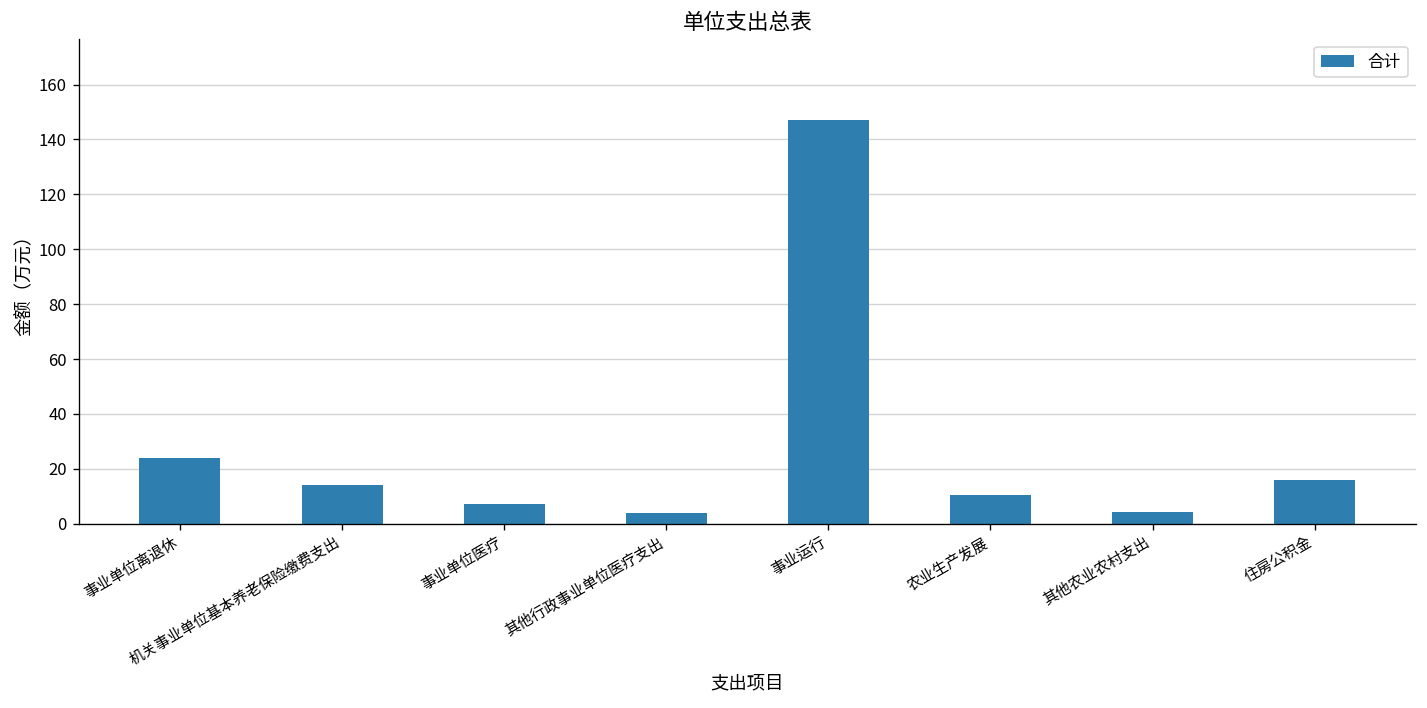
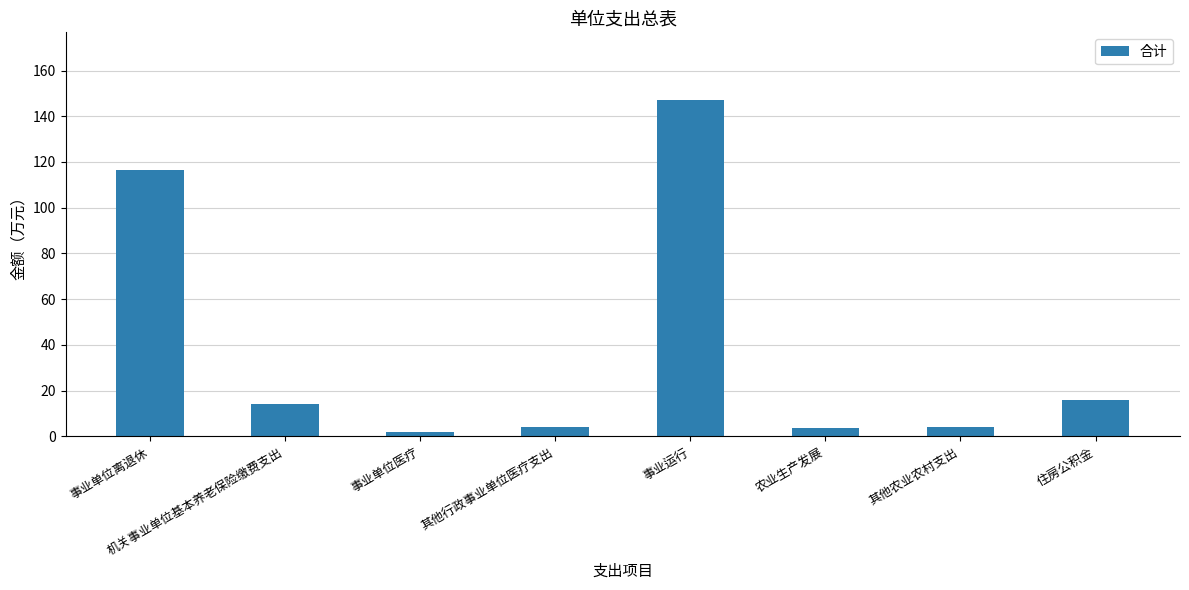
事业单位离退休: 24 -> 117
事业单位医疗: 7 -> 2
农业生产发展: 11 -> 4
